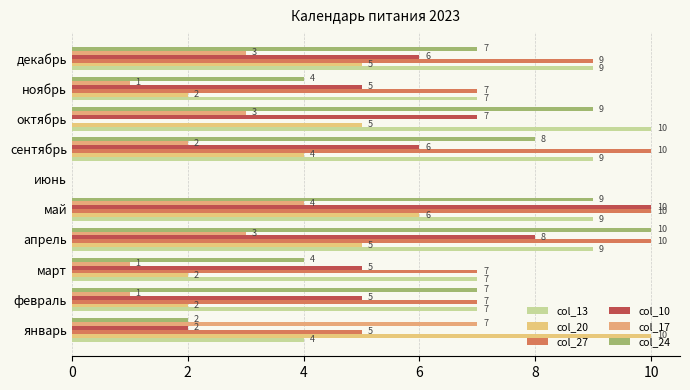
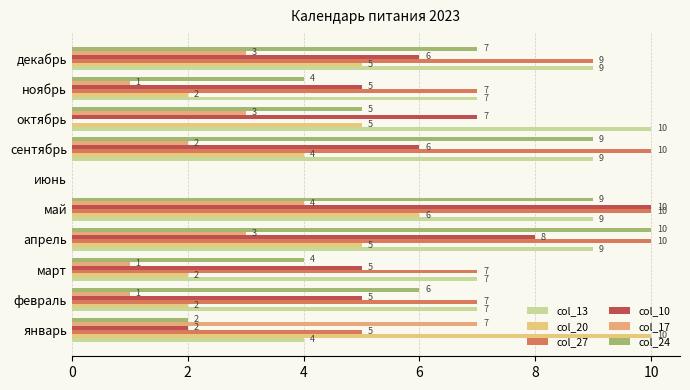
col_24, октябрь: 9 -> 5
col_24, сентябрь: 8 -> 9
col_24, февраль: 7 -> 6
